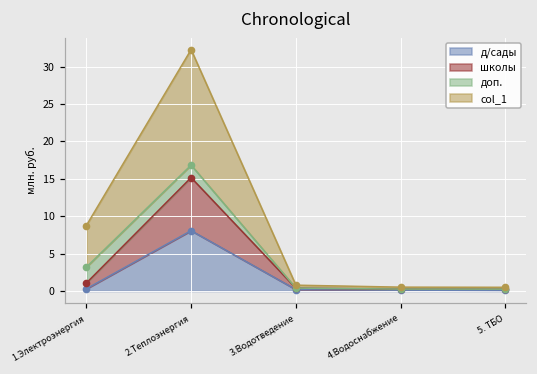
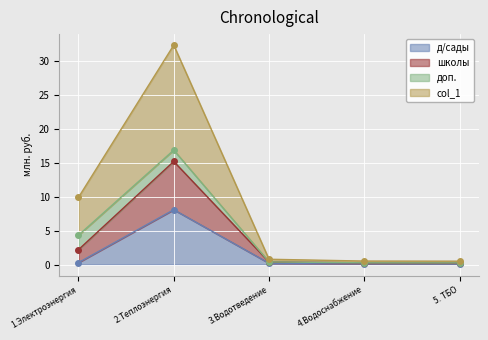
школы, 1.Электроэнергия: 1 -> 2
